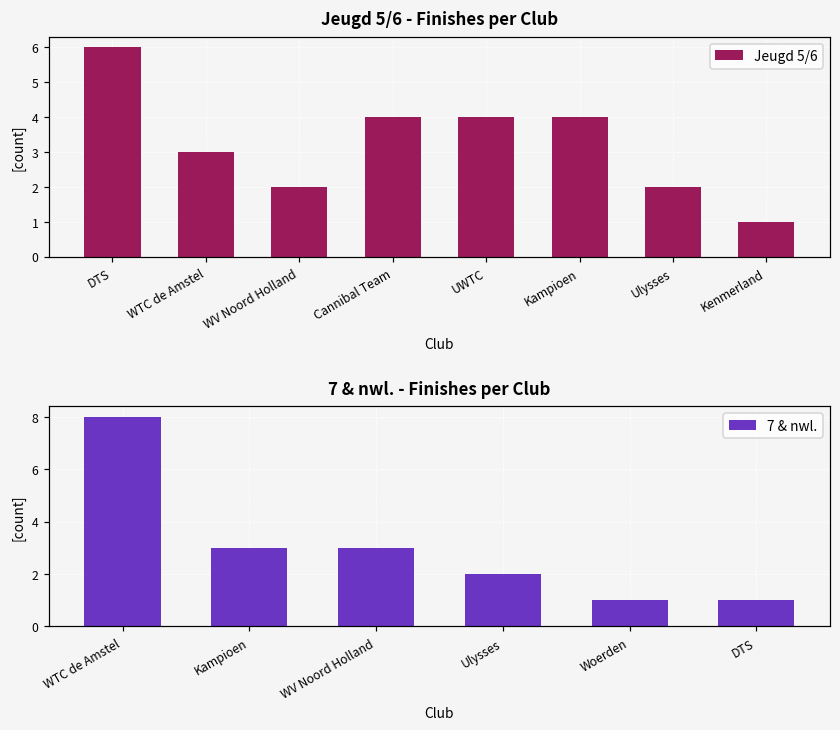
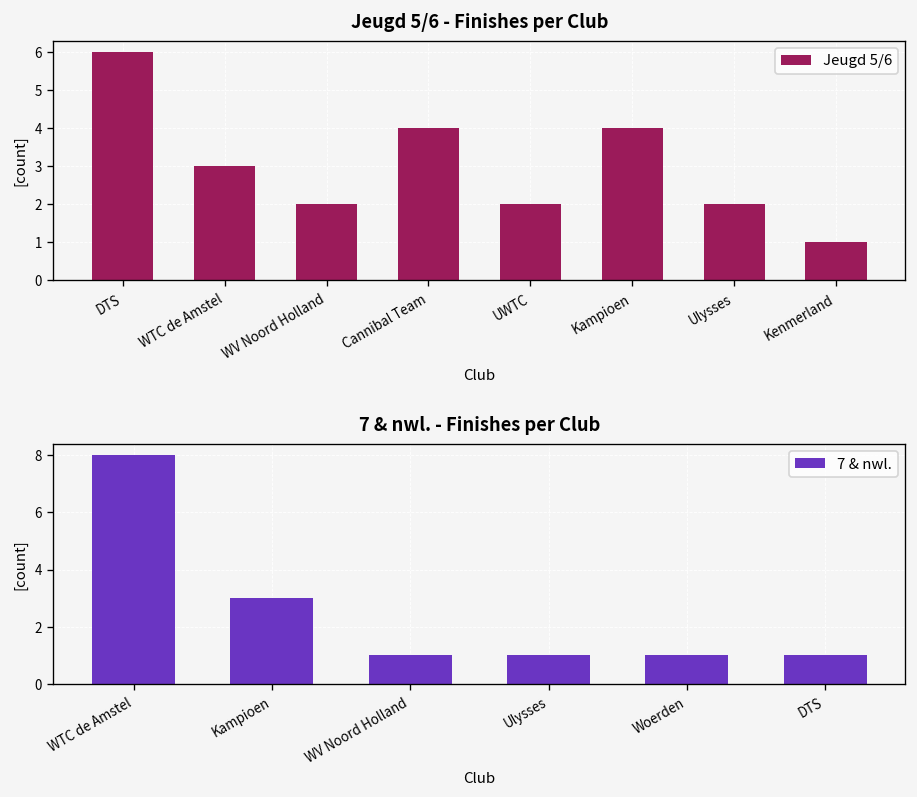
Jeugd 5/6 - Finishes per Club, UWTC: 4 -> 2
7 & nwl. - Finishes per Club, WV Noord Holland: 3 -> 1
7 & nwl. - Finishes per Club, Ulysses: 2 -> 1
